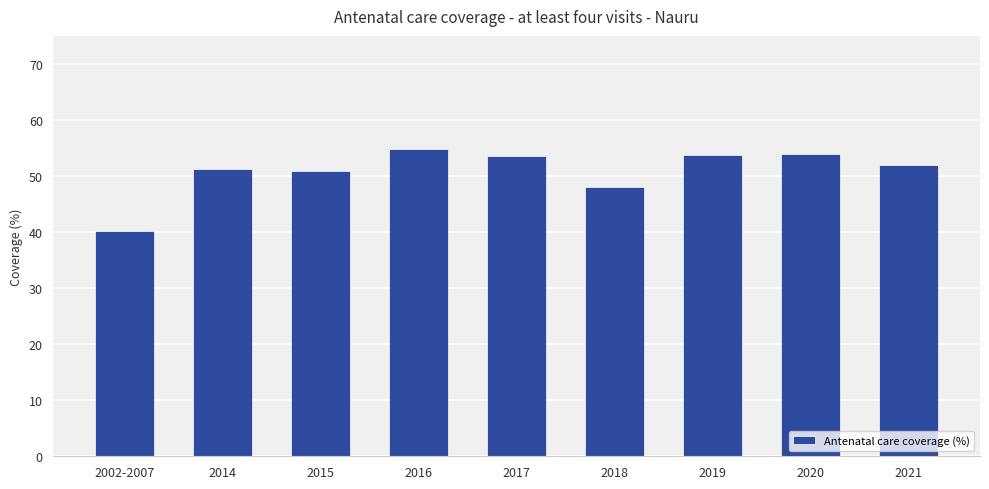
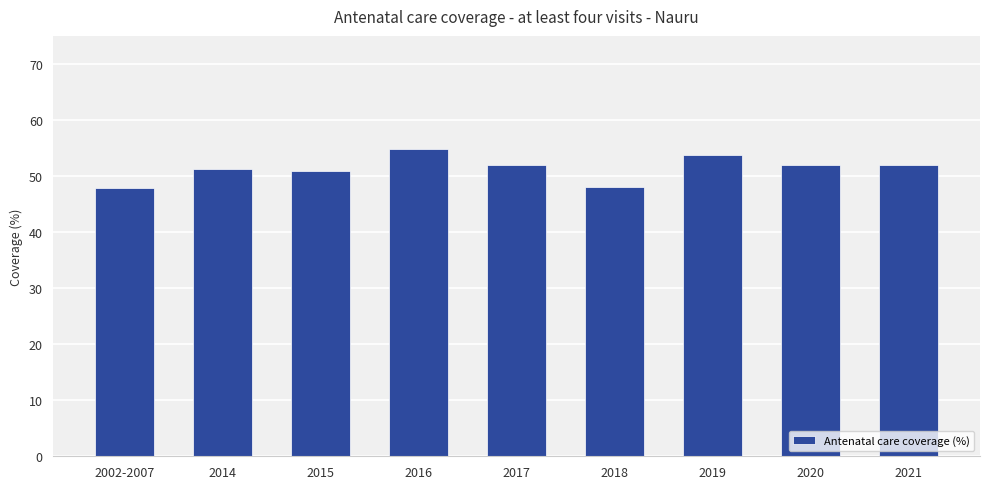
2002-2007: 40 -> 48
2017: 54 -> 52
2020: 54 -> 52
